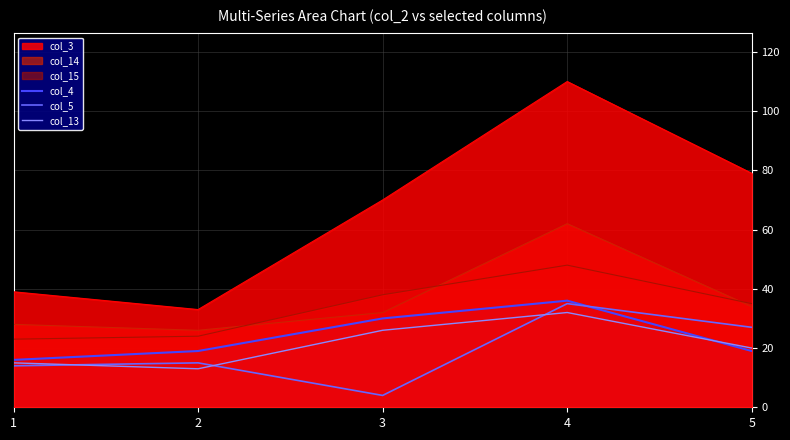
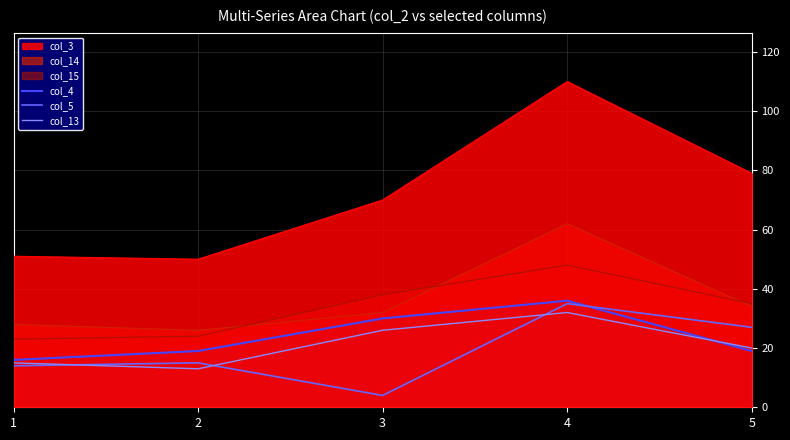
col_3, 1: 39 -> 51
col_3, 2: 33 -> 50
